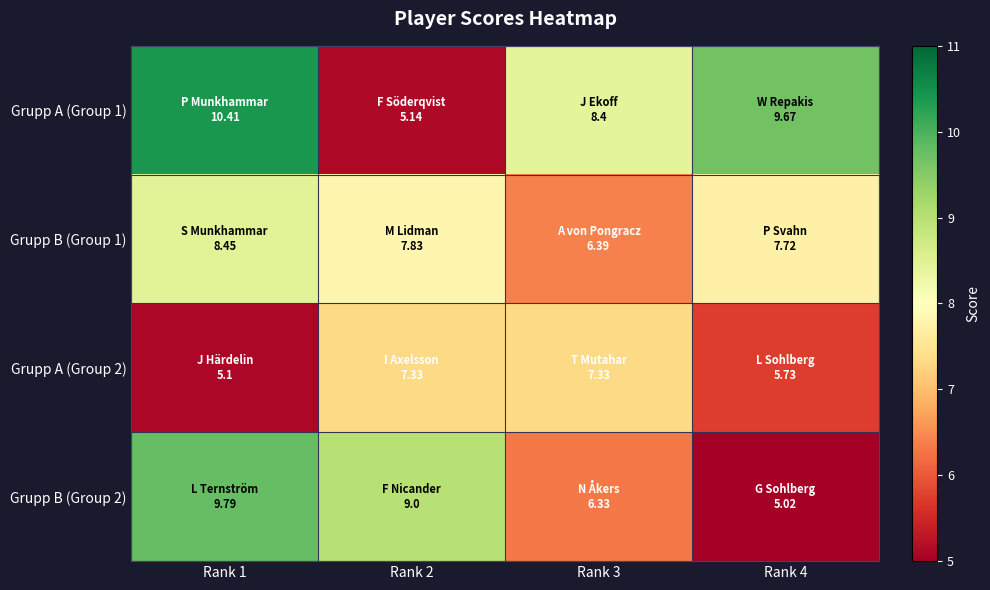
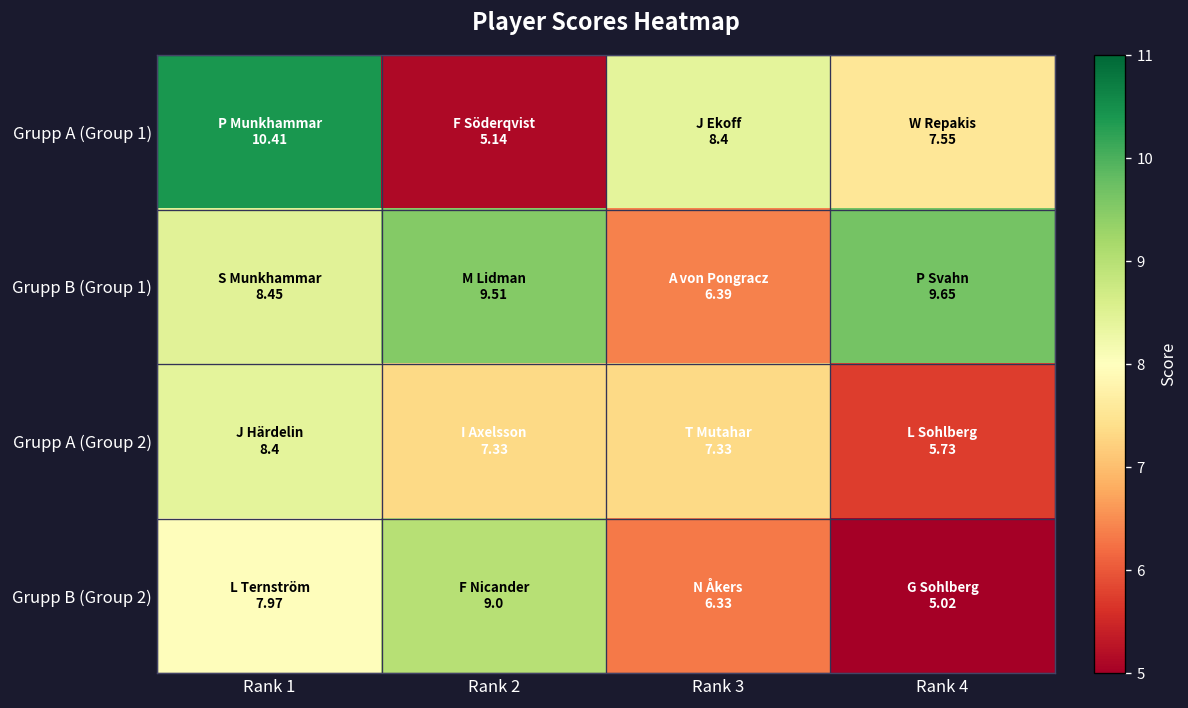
Grupp A (Group 1), Rank 4: 9.67 -> 7.55
Grupp B (Group 1), Rank 2: 7.83 -> 9.51
Grupp B (Group 1), Rank 4: 7.72 -> 9.65
Grupp A (Group 2), Rank 1: 5.1 -> 8.4
Grupp B (Group 2), Rank 1: 9.79 -> 7.97
